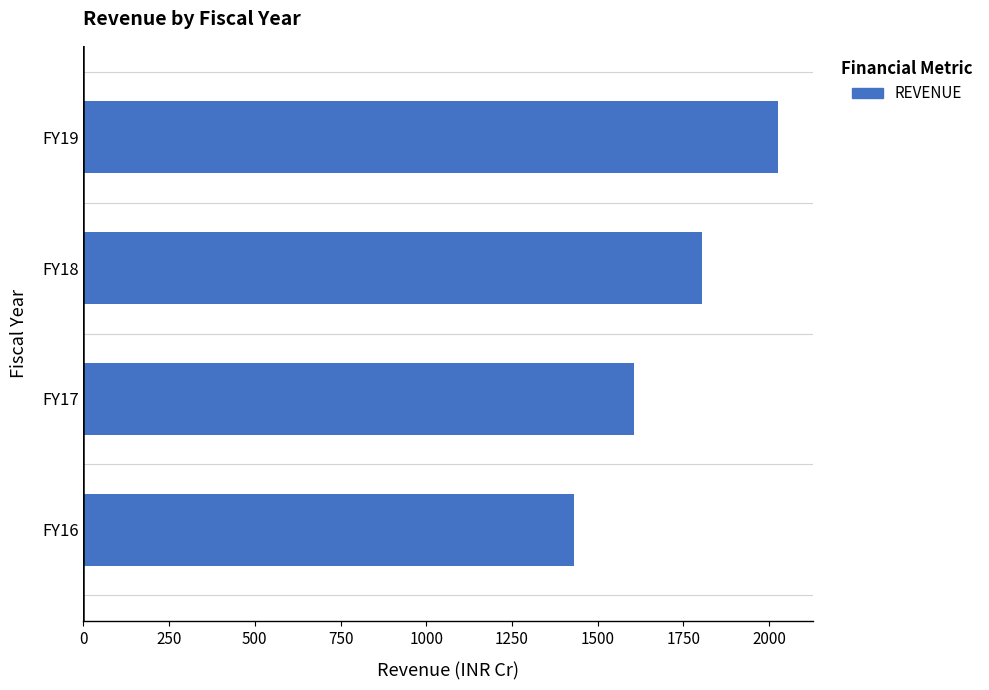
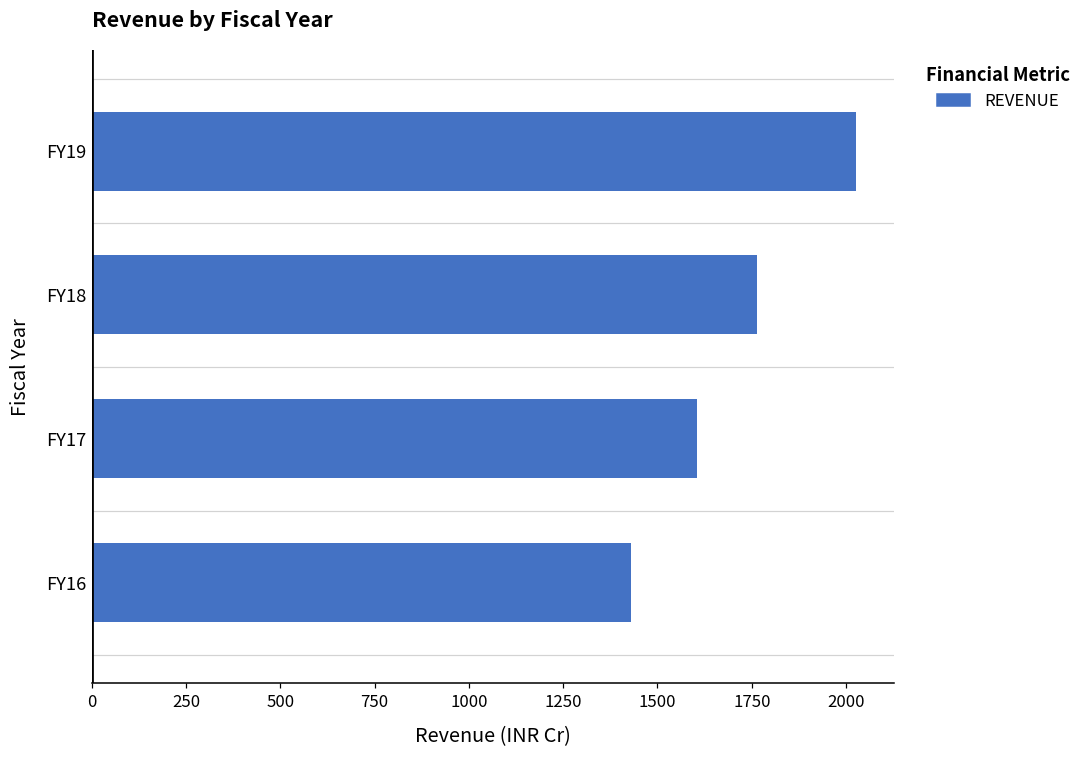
FY18: 1810 -> 1760
